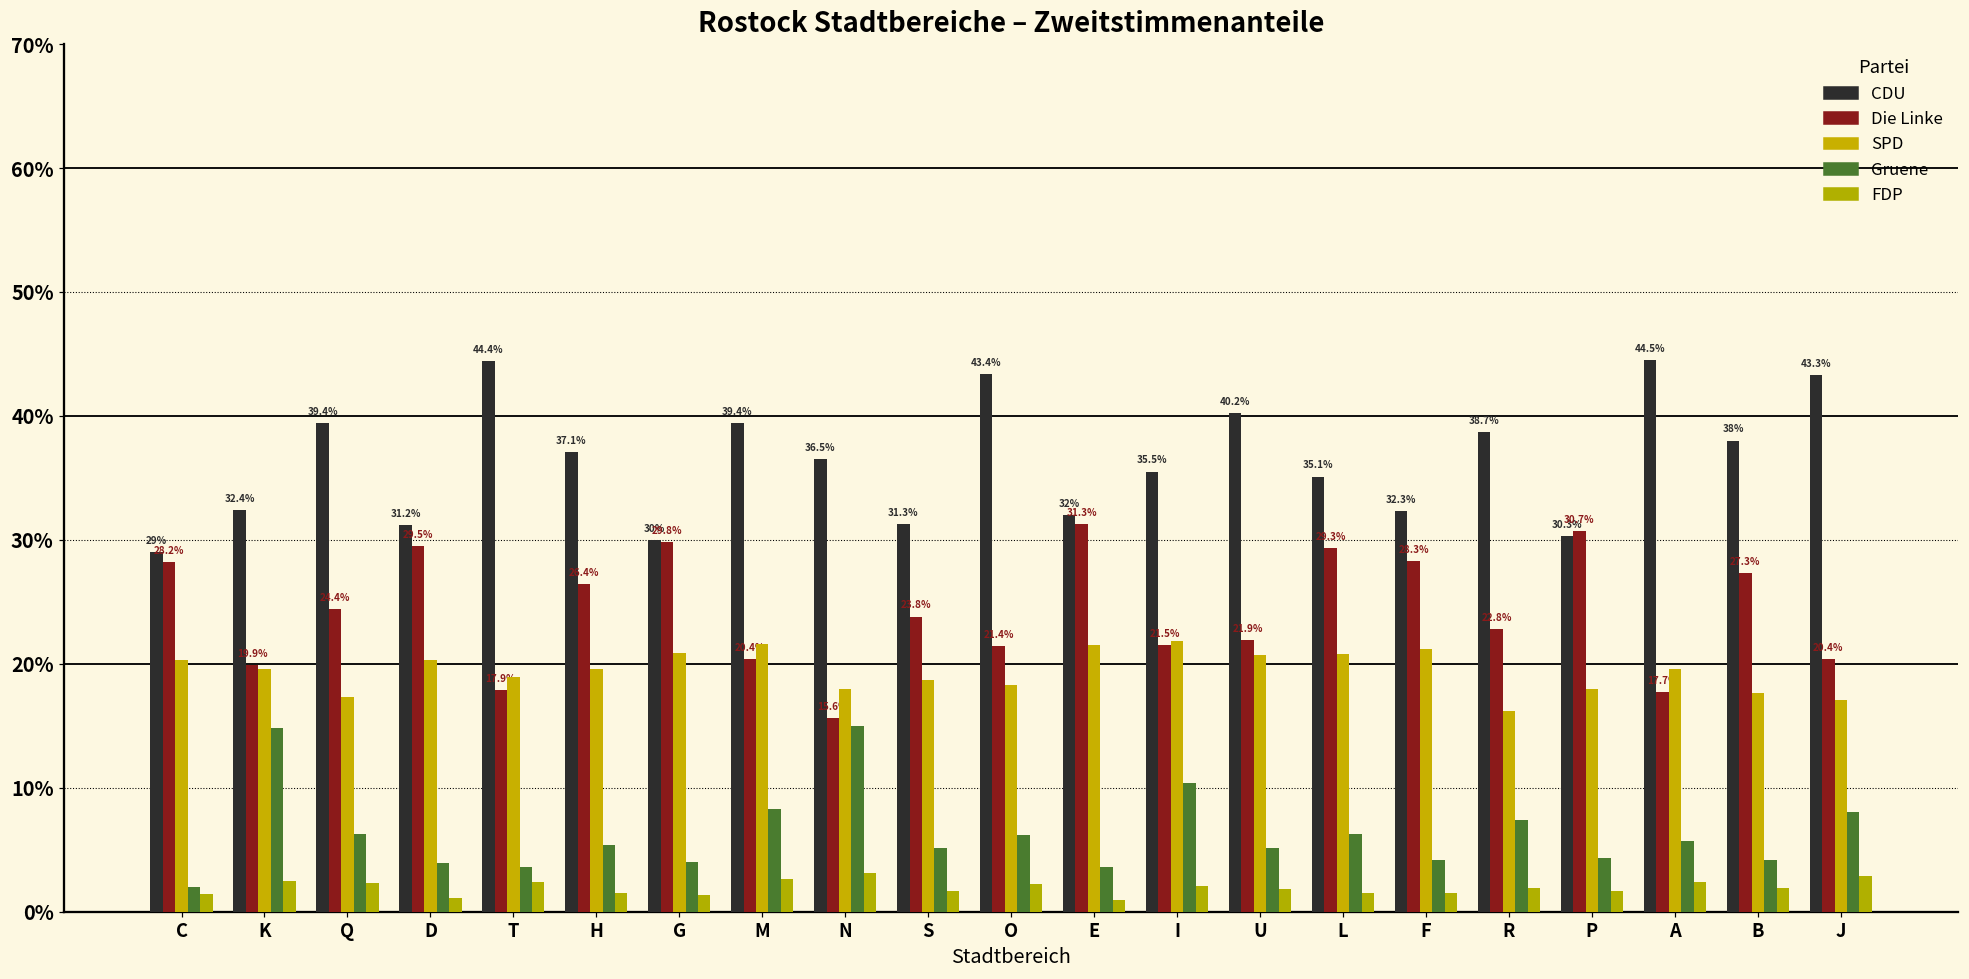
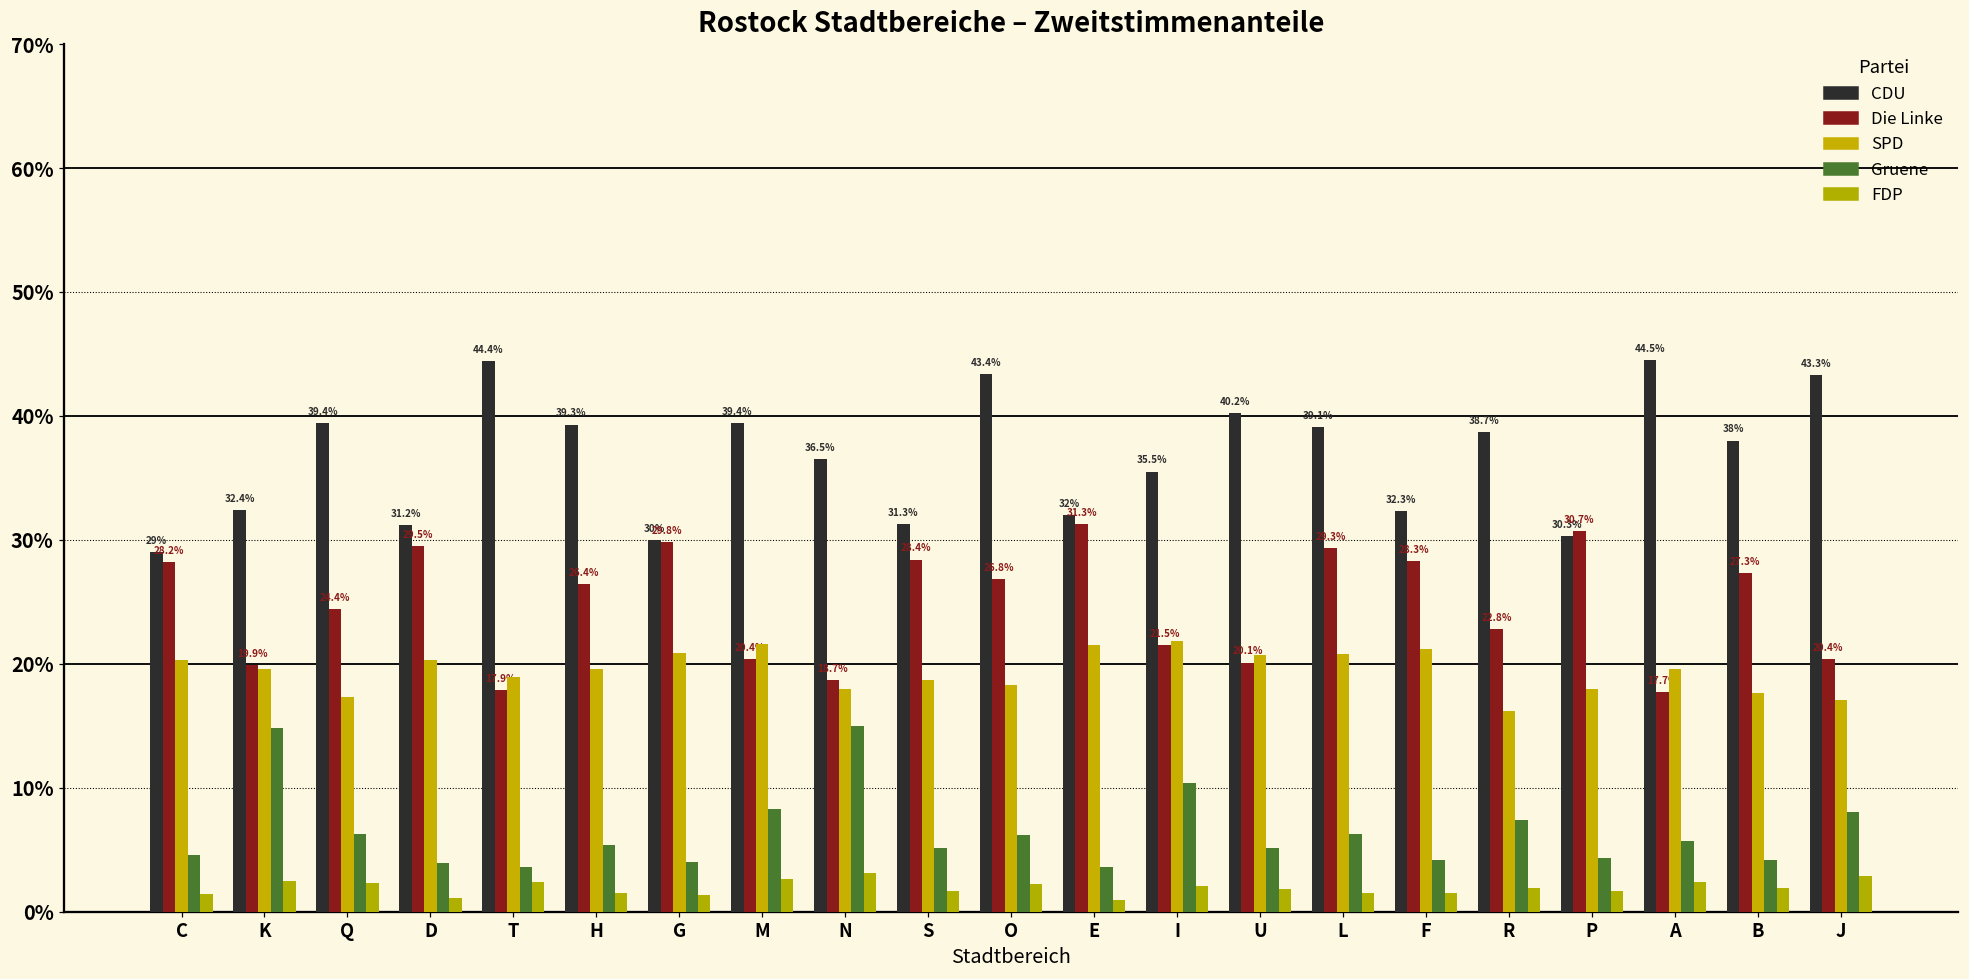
Gruene, C: 2.0% -> 4.6%
CDU, H: 37.1% -> 39.3%
Die Linke, N: 15.6% -> 18.7%
Die Linke, S: 23.8% -> 28.4%
Die Linke, O: 21.4% -> 26.8%
Die Linke, U: 21.9% -> 20.1%
CDU, L: 35.1% -> 39.1%
